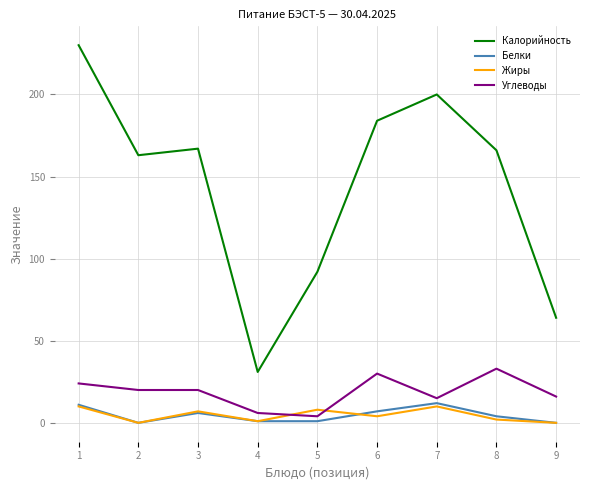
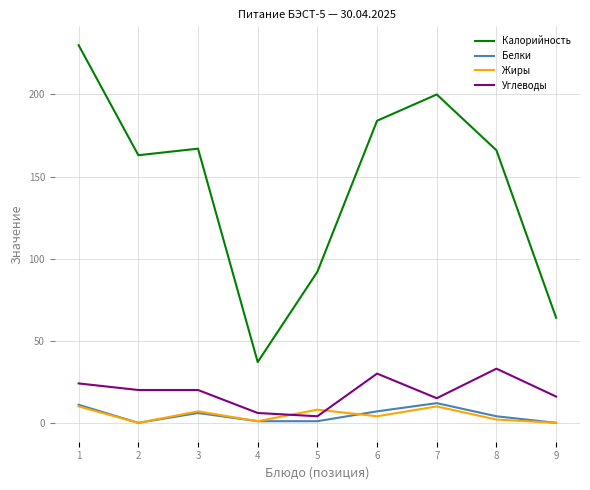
Калорийность, 4: 31 -> 37
